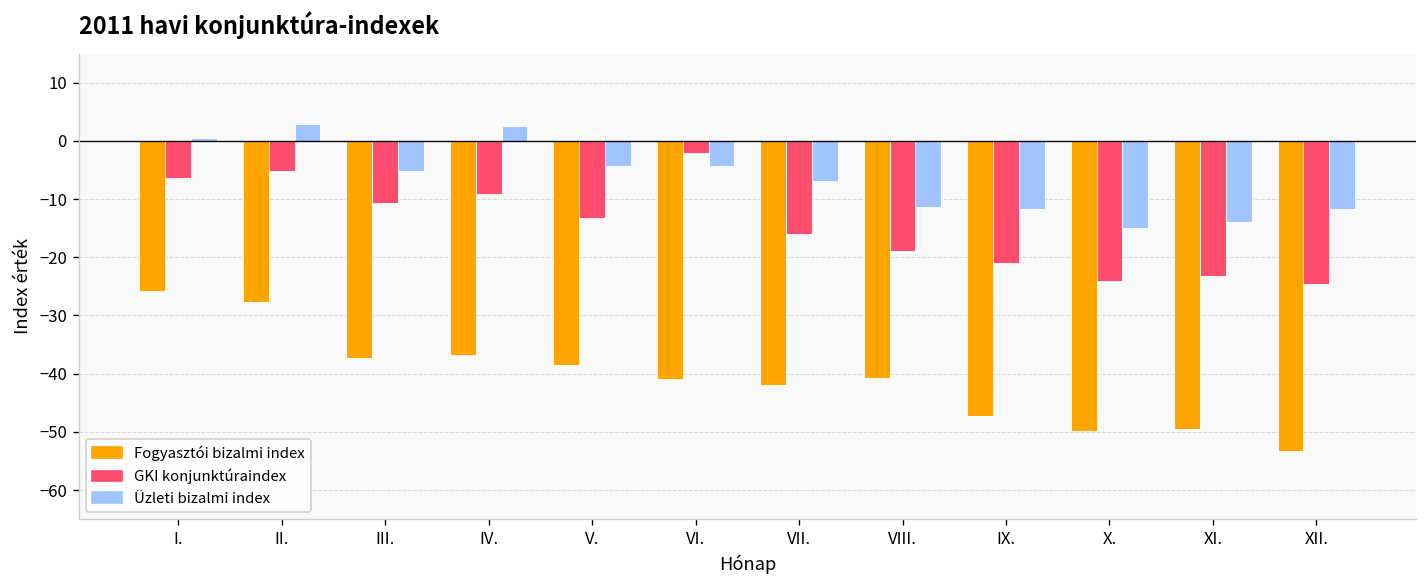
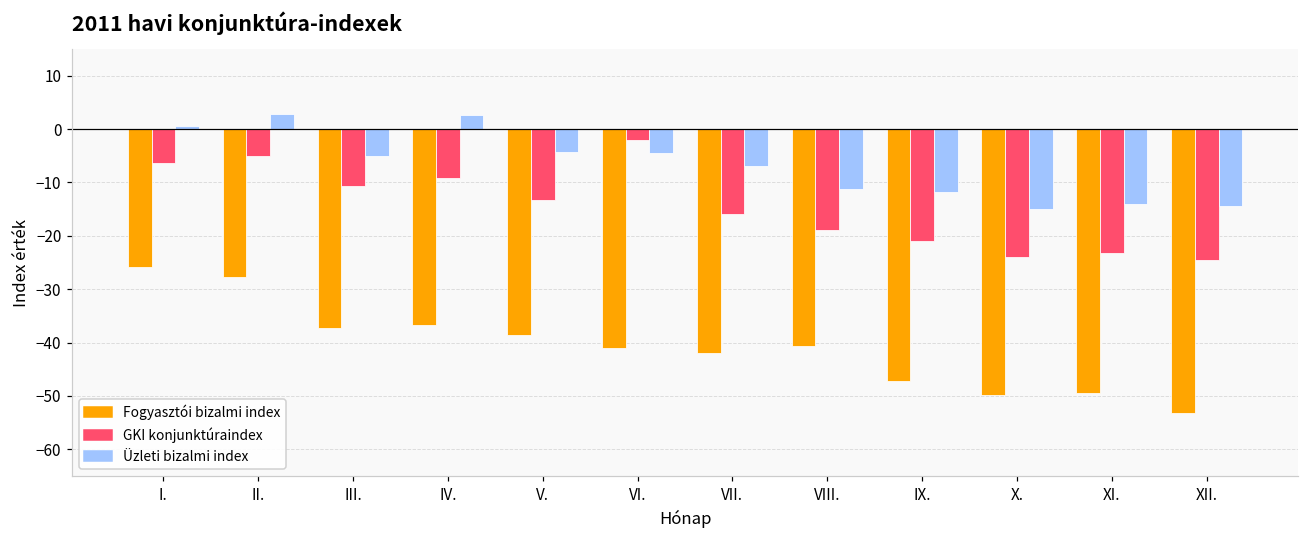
Üzleti bizalmi index, XII.: -12 -> -15
